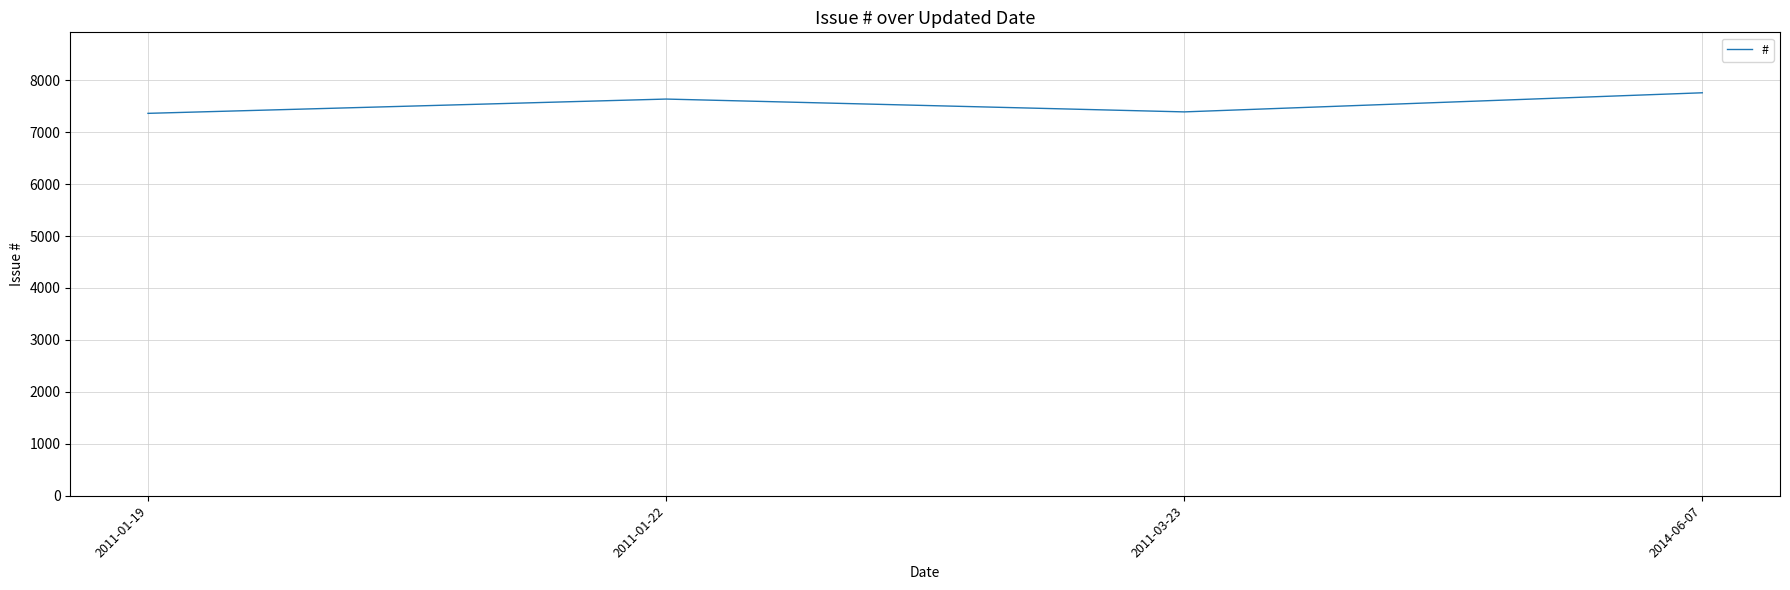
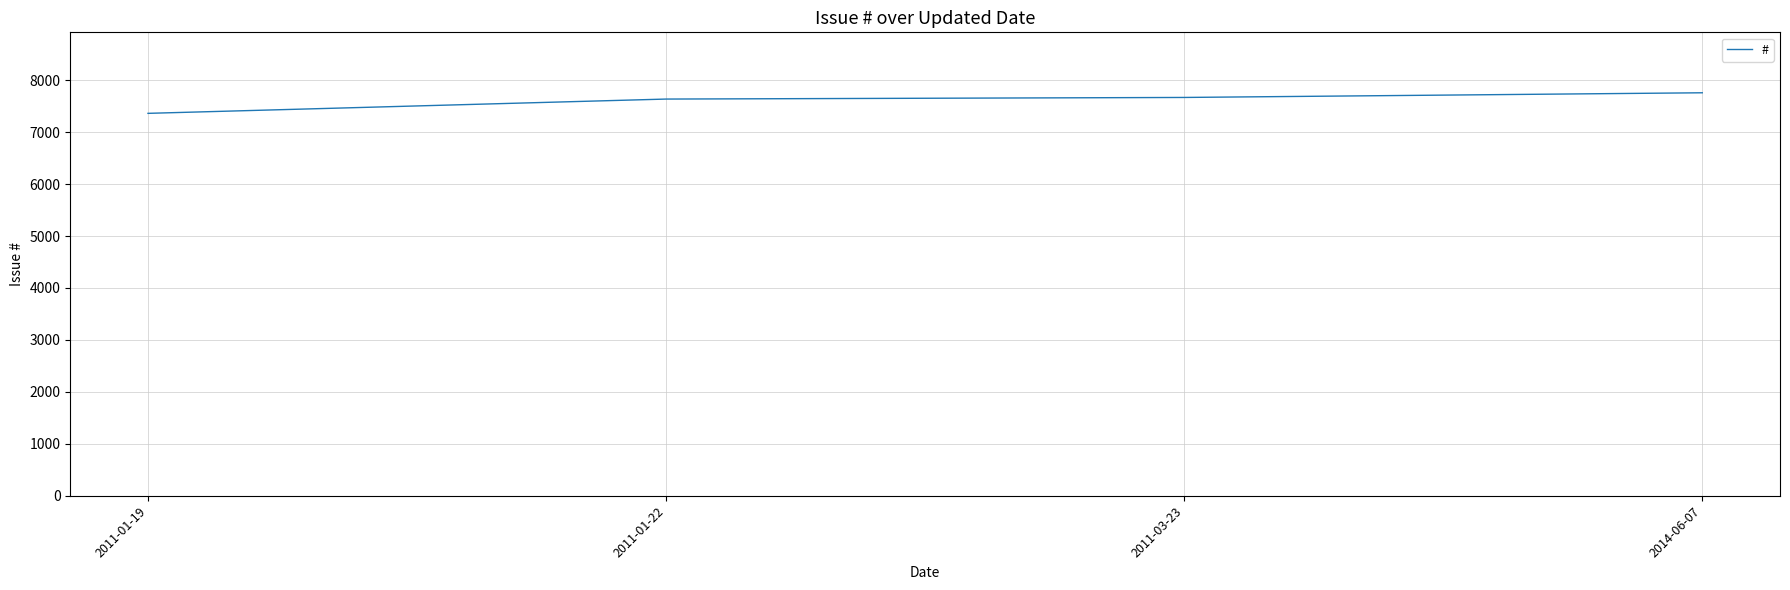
2011-03-23: 7400 -> 7700
